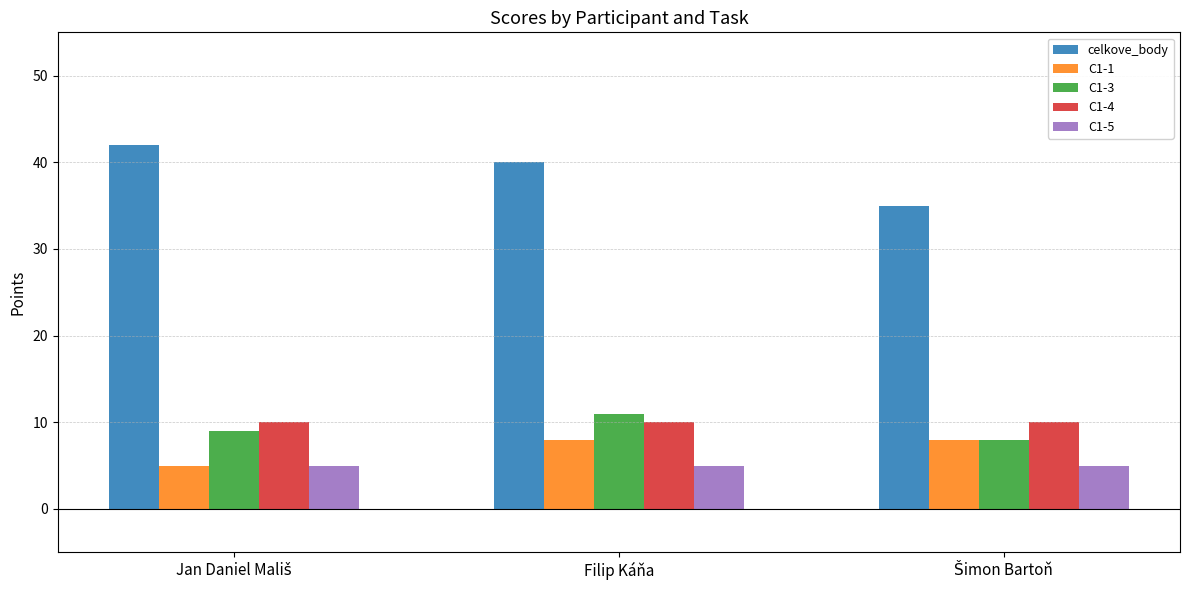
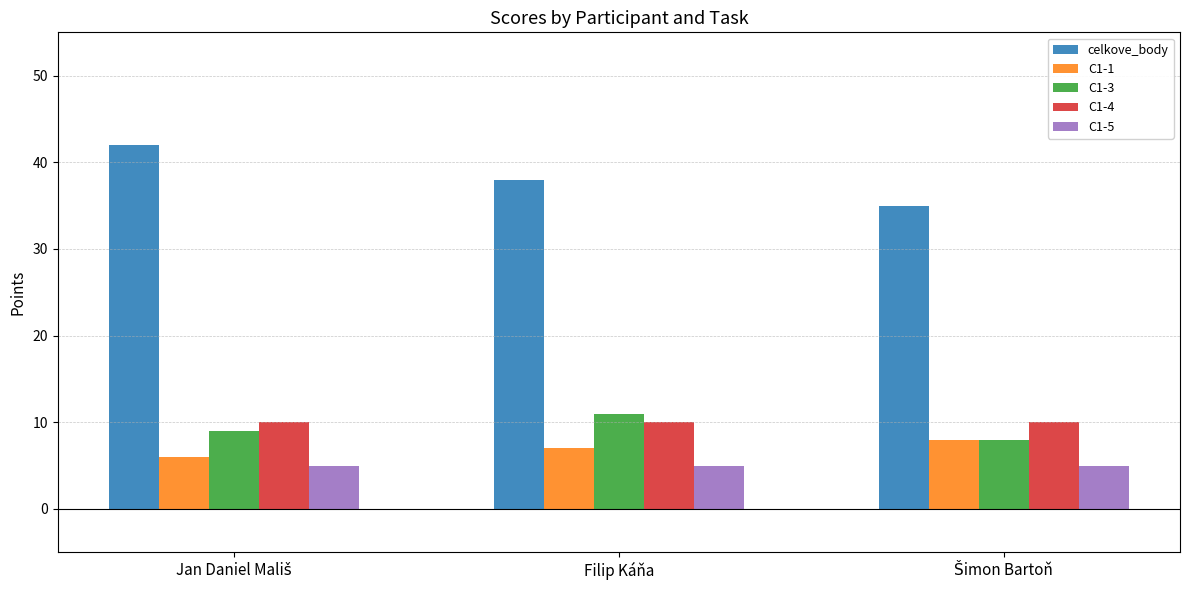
C1-1, Jan Daniel Mališ: 5 -> 6
celkove_body, Filip Káňa: 40 -> 38
C1-1, Filip Káňa: 8 -> 7
